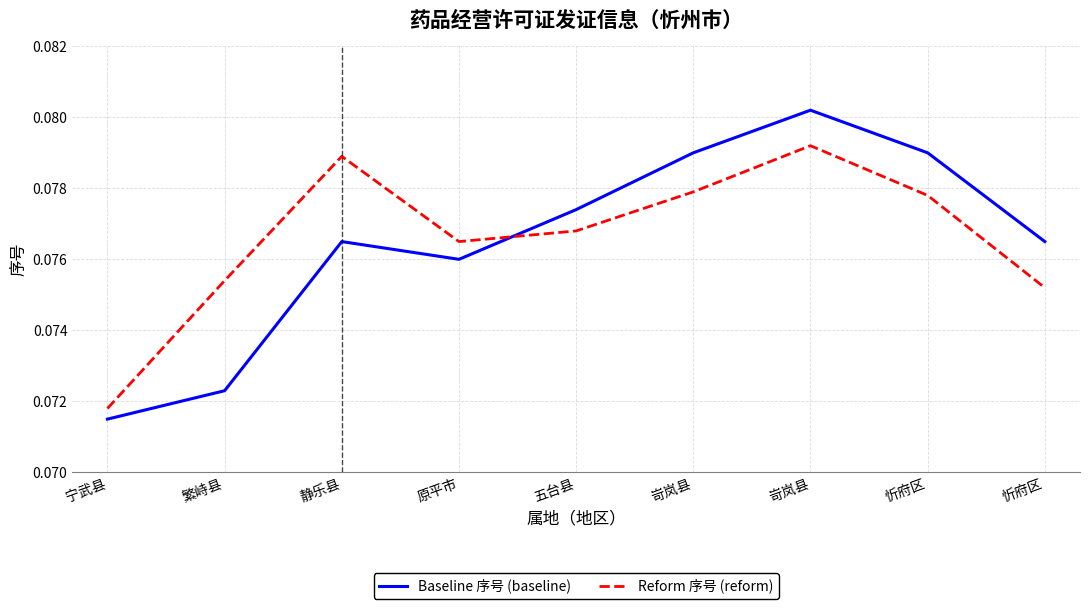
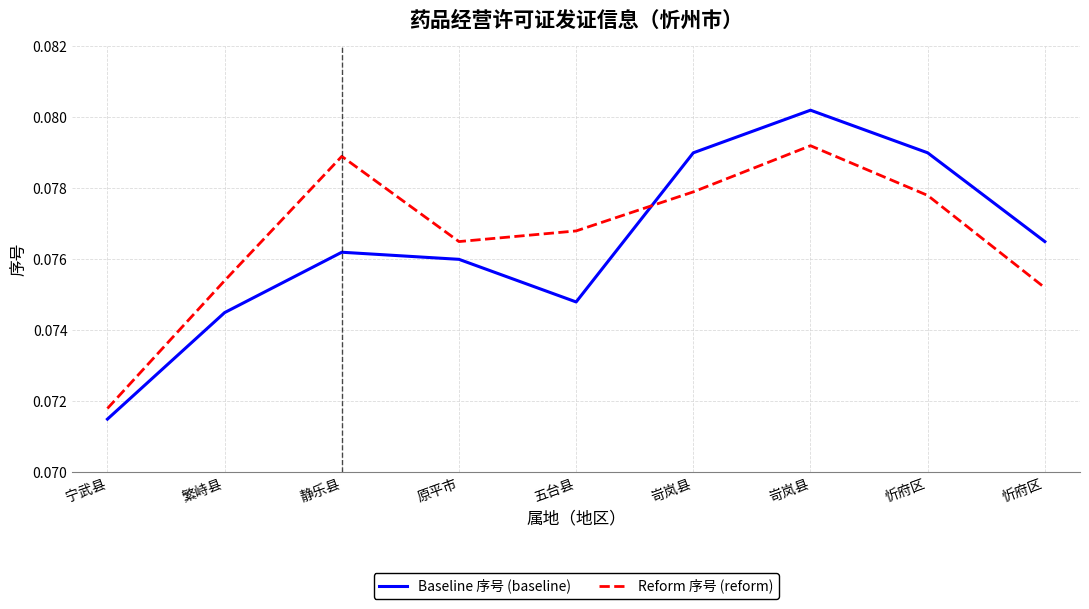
Baseline 序号 (baseline), 繁峙县: 0.0723 -> 0.0745
Baseline 序号 (baseline), 静乐县: 0.0765 -> 0.0762
Baseline 序号 (baseline), 五台县: 0.0774 -> 0.0748
